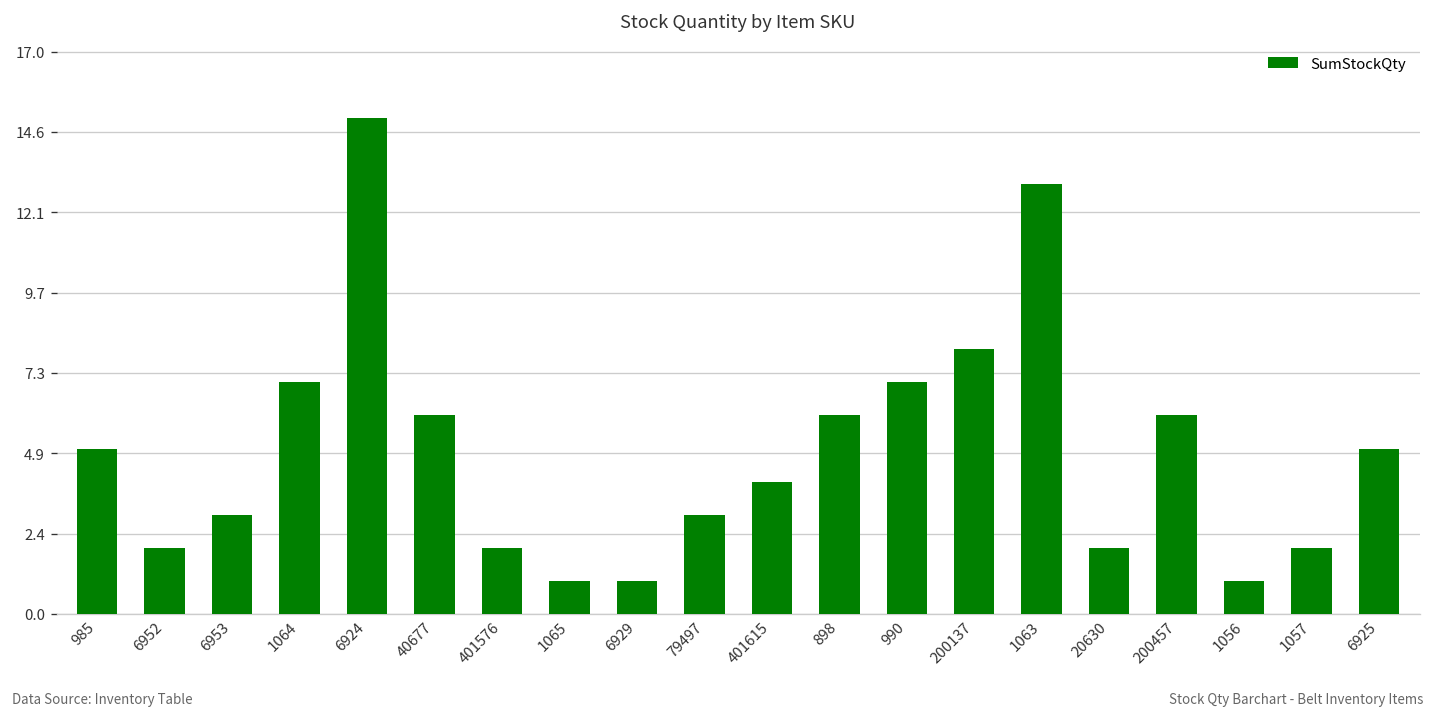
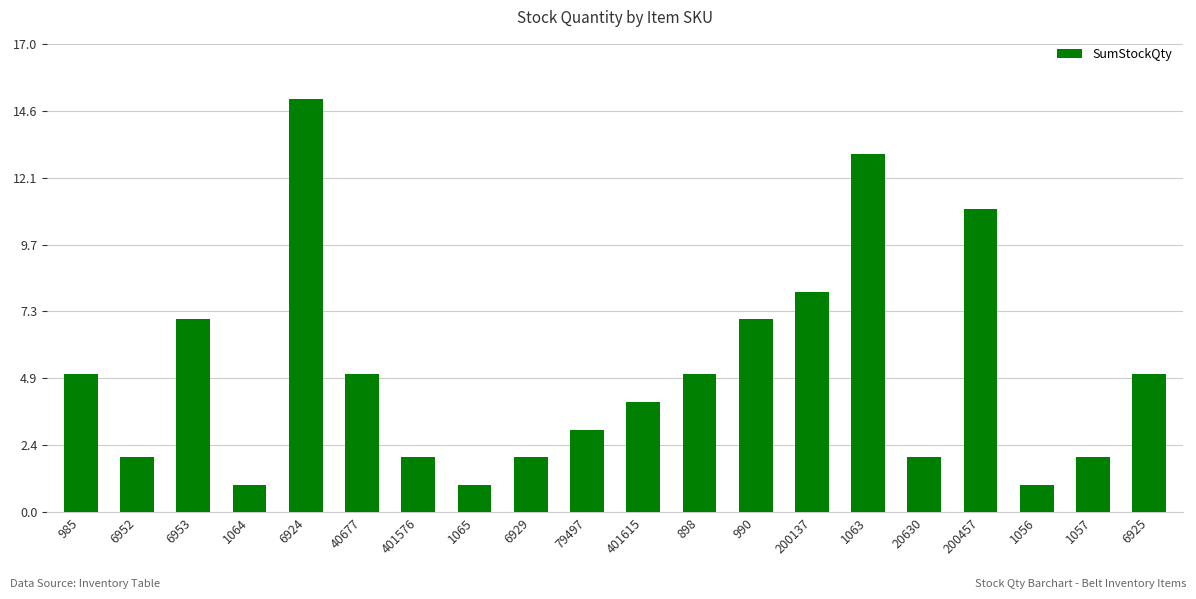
6953: 3 -> 7
1064: 7 -> 1
40677: 6 -> 5
6929: 1 -> 2
898: 6 -> 5
200457: 6 -> 11
